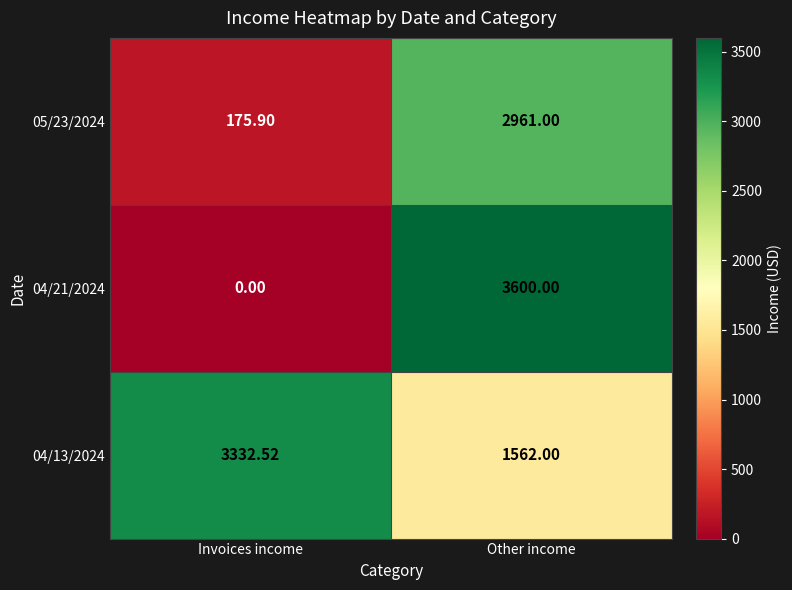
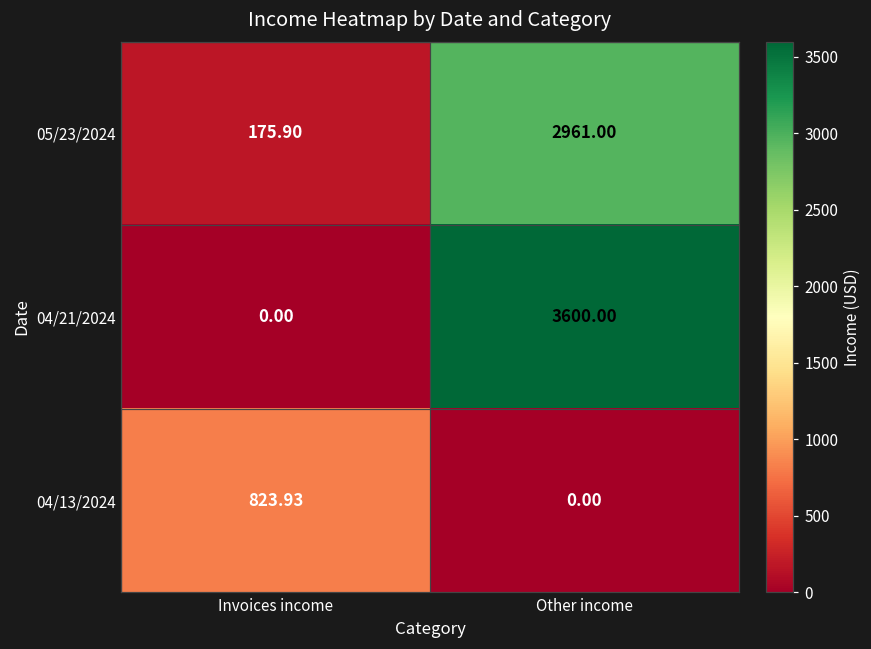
04/13/2024, Invoices income: 3332.52 -> 823.93
04/13/2024, Other income: 1562.00 -> 0.00
